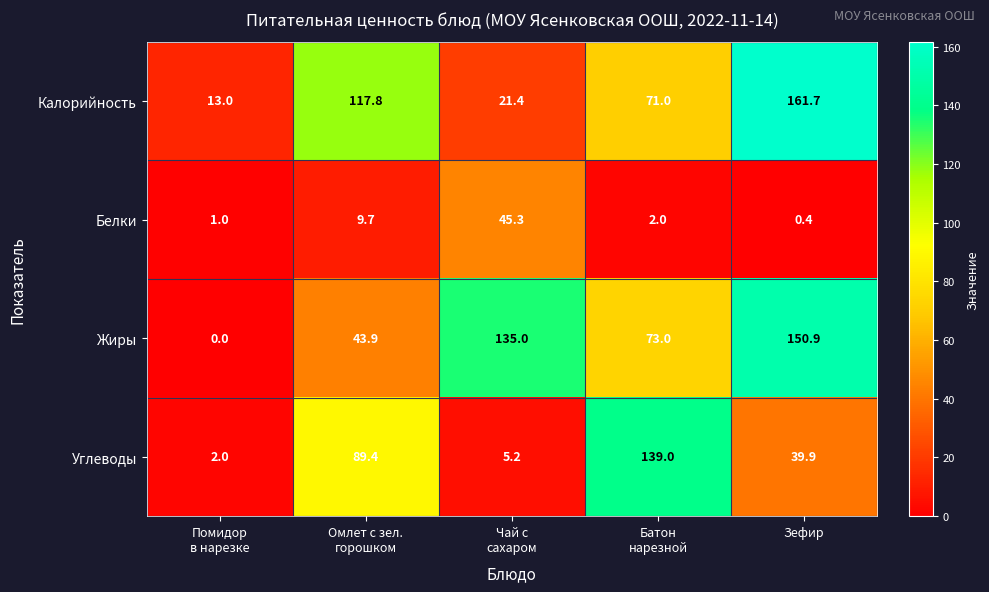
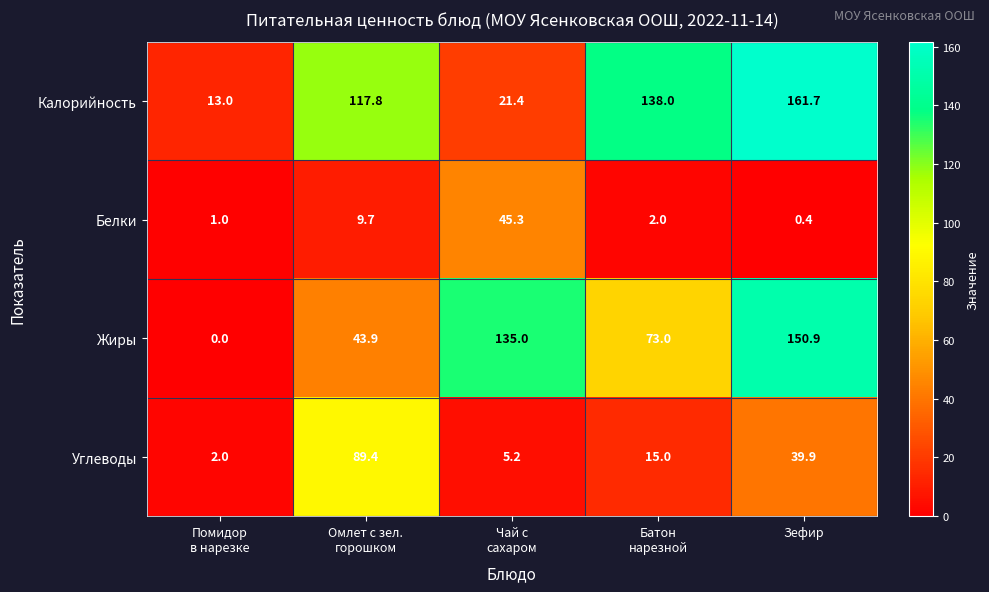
Калорийность, Батон нарезной: 71.0 -> 138.0
Углеводы, Батон нарезной: 139.0 -> 15.0
